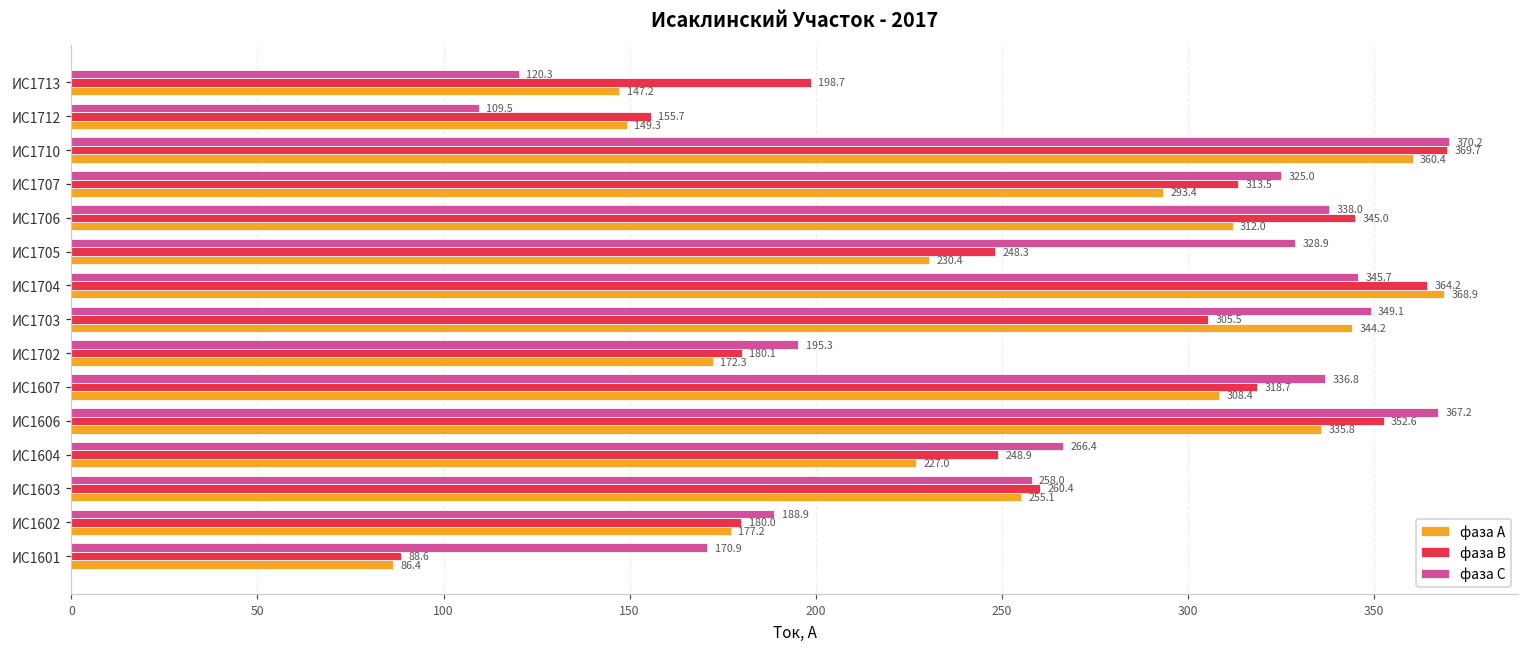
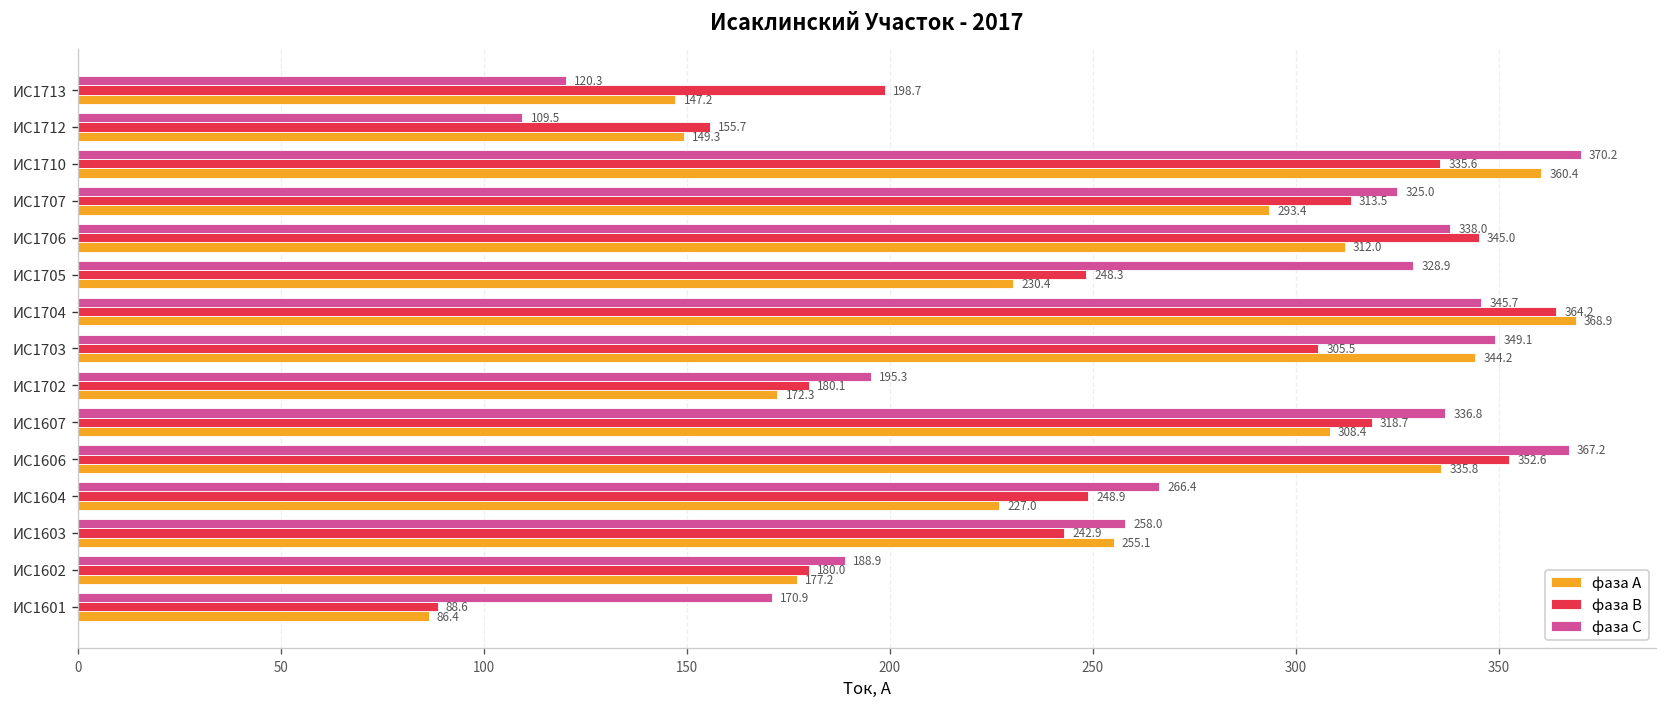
фаза В, ИС1710: 369.7 -> 335.6
фаза В, ИС1603: 260.4 -> 242.9
